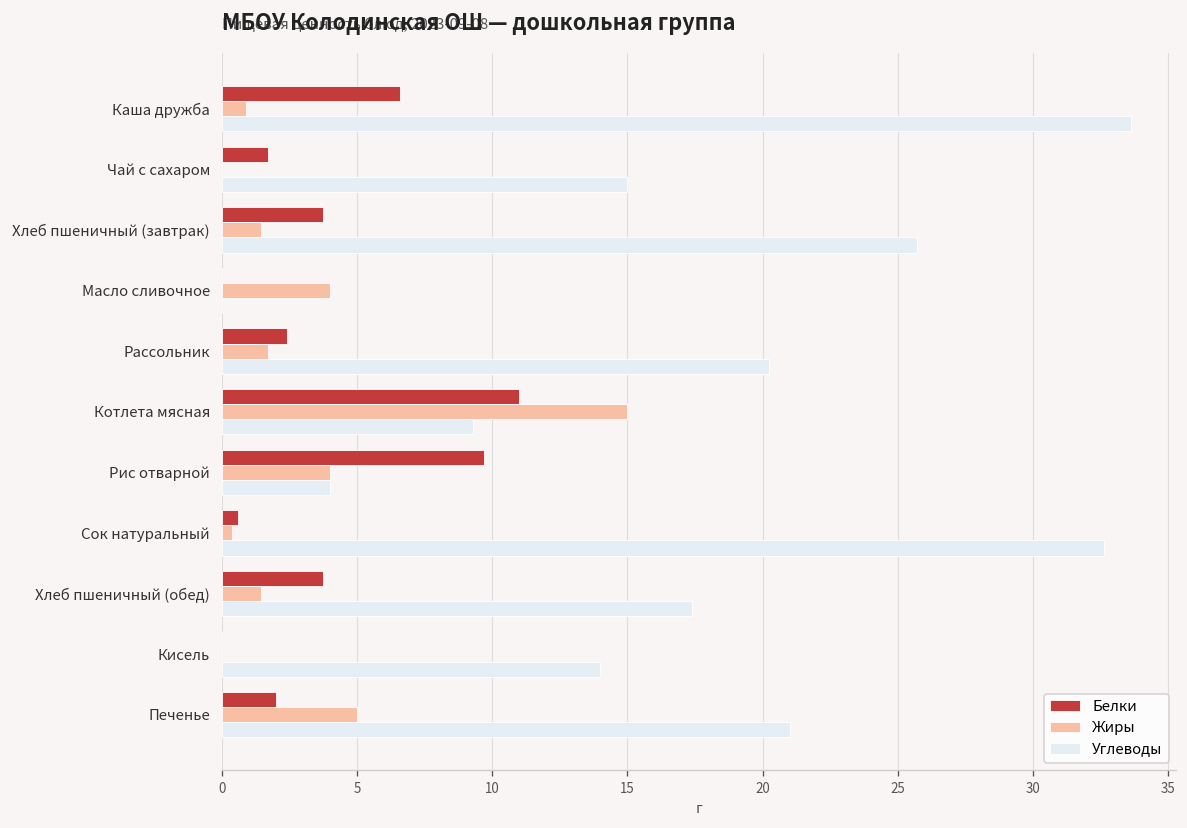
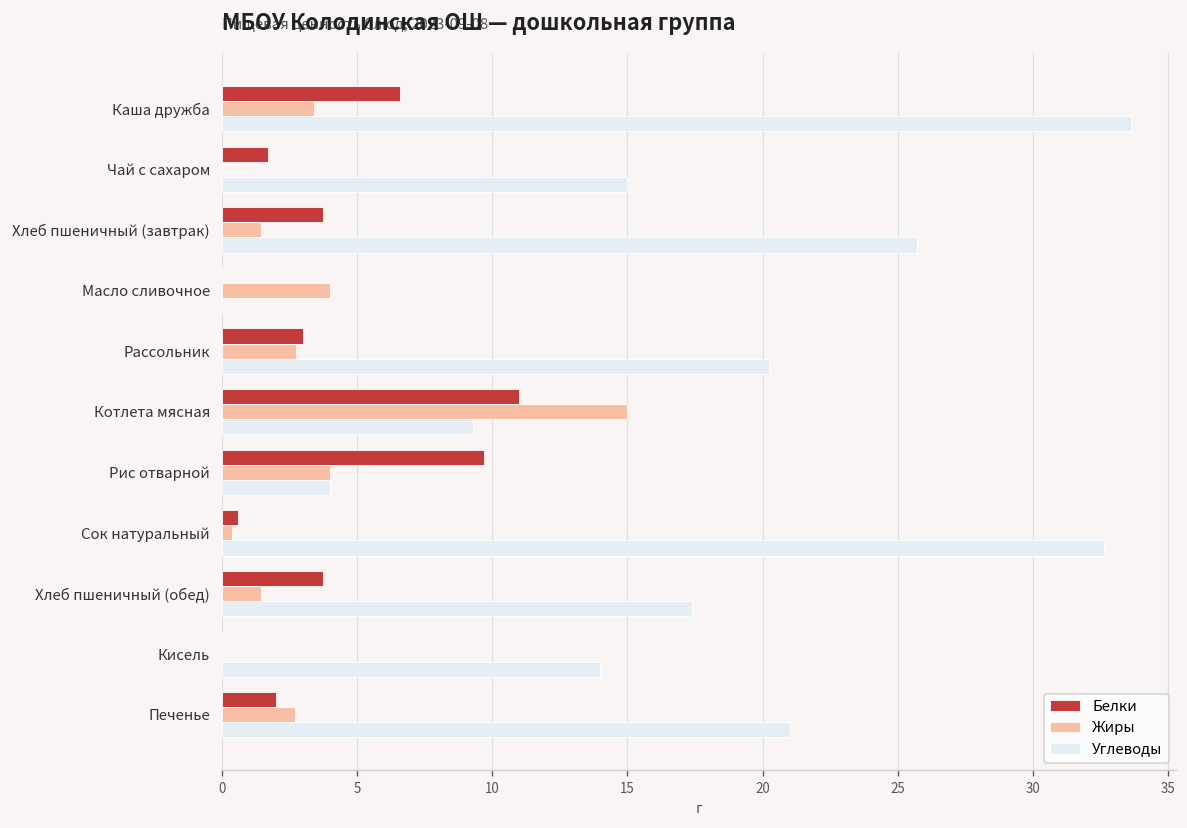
Жиры, Каша дружба: 0.9 -> 3.4
Белки, Рассольник: 2.4 -> 3.0
Жиры, Рассольник: 1.7 -> 2.8
Жиры, Печенье: 5.0 -> 2.7
